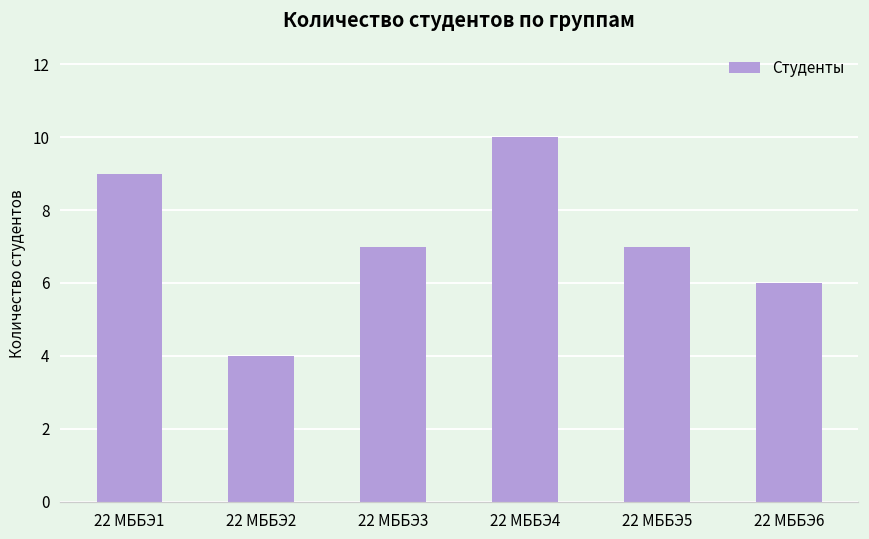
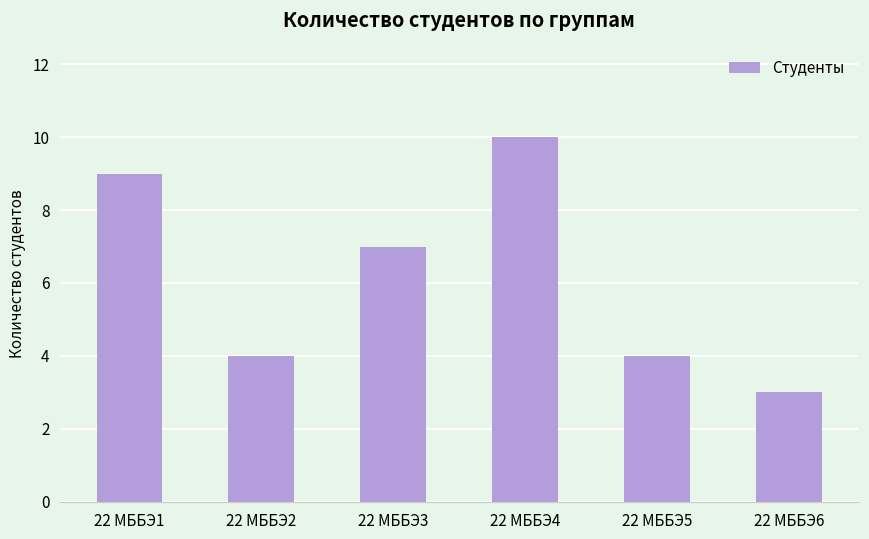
22 МББЭ5: 7 -> 4
22 МББЭ6: 6 -> 3
